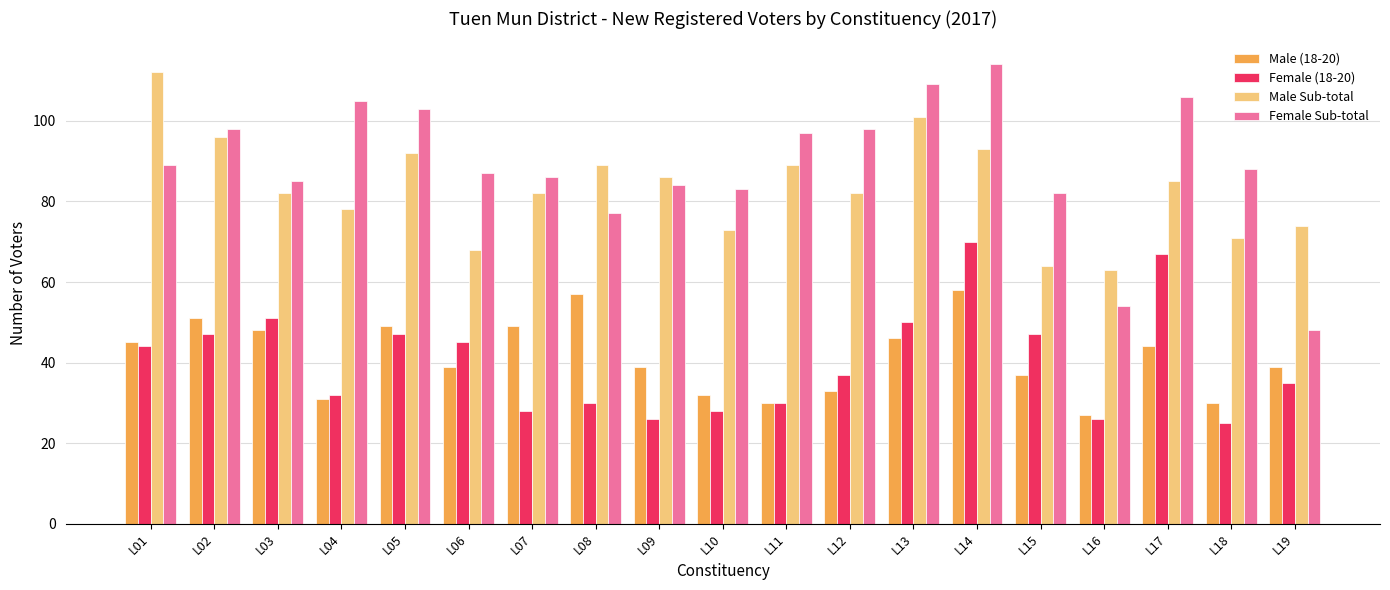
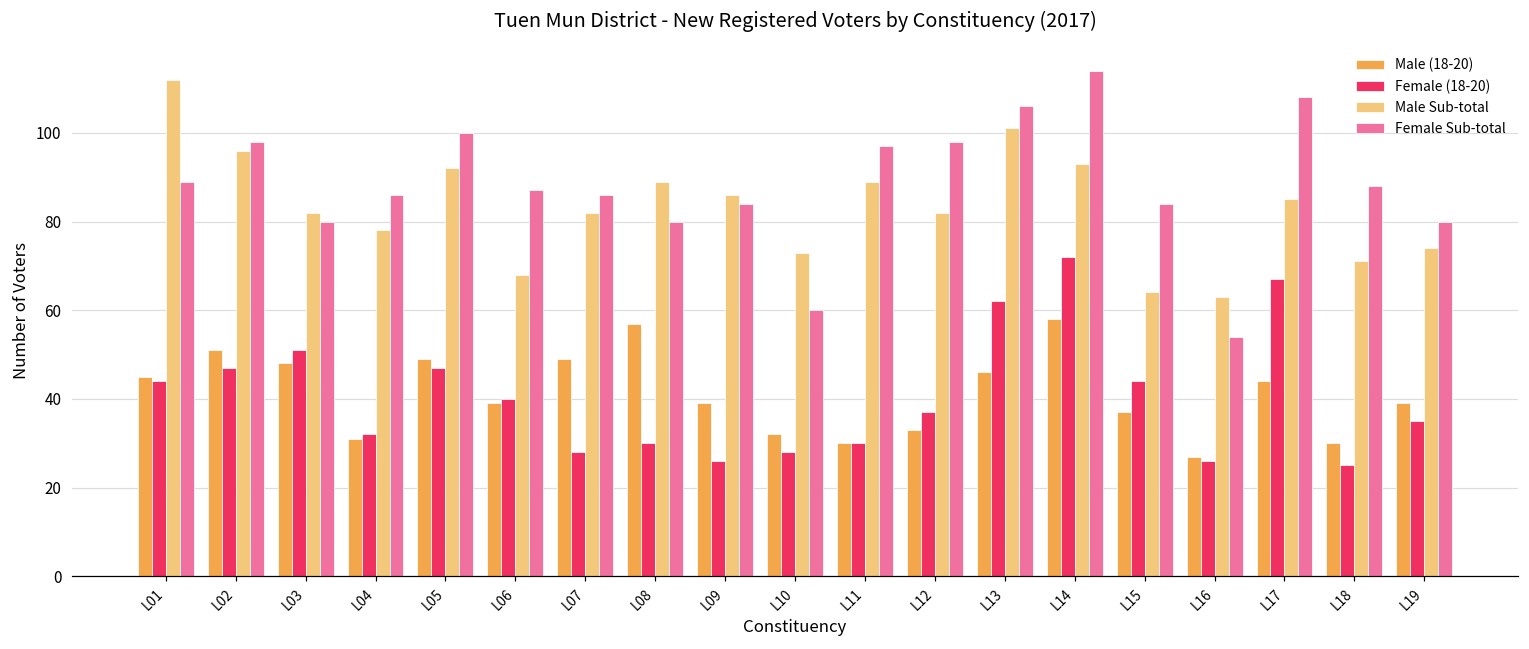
Female Sub-total, L03: 85 -> 80
Female Sub-total, L04: 105 -> 86
Female Sub-total, L05: 103 -> 100
Female (18-20), L06: 45 -> 40
Female Sub-total, L08: 77 -> 80
Female Sub-total, L10: 83 -> 60
Female (18-20), L13: 50 -> 62
Female Sub-total, L13: 109 -> 106
Female (18-20), L14: 70 -> 72
Female (18-20), L15: 47 -> 44
Female Sub-total, L15: 82 -> 84
Female Sub-total, L17: 106 -> 108
Female Sub-total, L19: 48 -> 80
